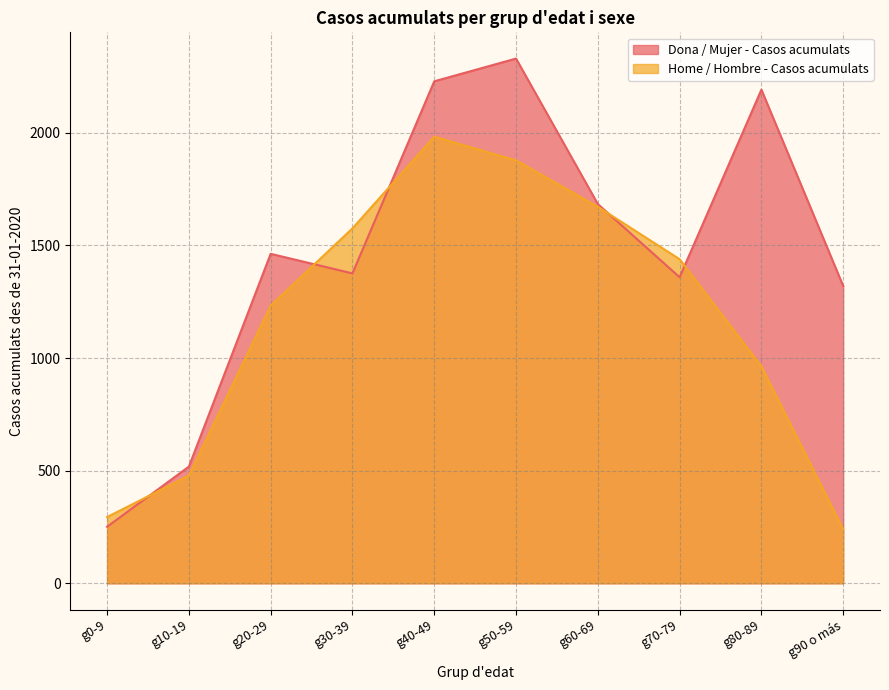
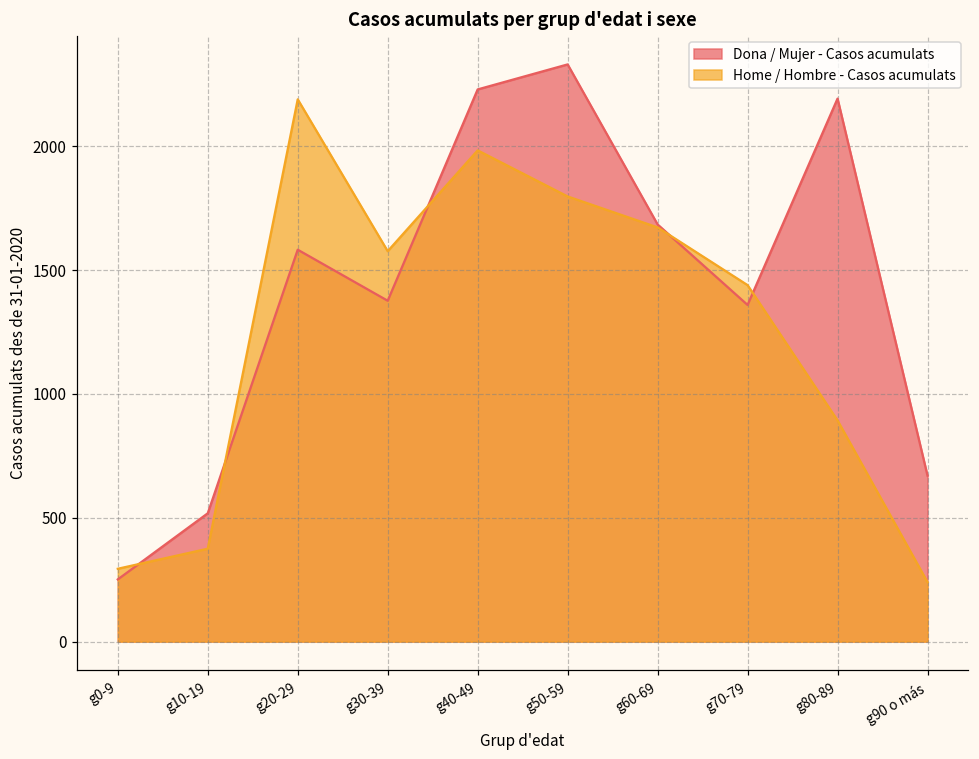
Home / Hombre - Casos acumulats, g10-19: 480 -> 380
Dona / Mujer - Casos acumulats, g20-29: 1460 -> 1580
Home / Hombre - Casos acumulats, g20-29: 1230 -> 2190
Home / Hombre - Casos acumulats, g50-59: 1880 -> 1800
Home / Hombre - Casos acumulats, g80-89: 960 -> 890
Dona / Mujer - Casos acumulats, g90 o más: 1320 -> 670
